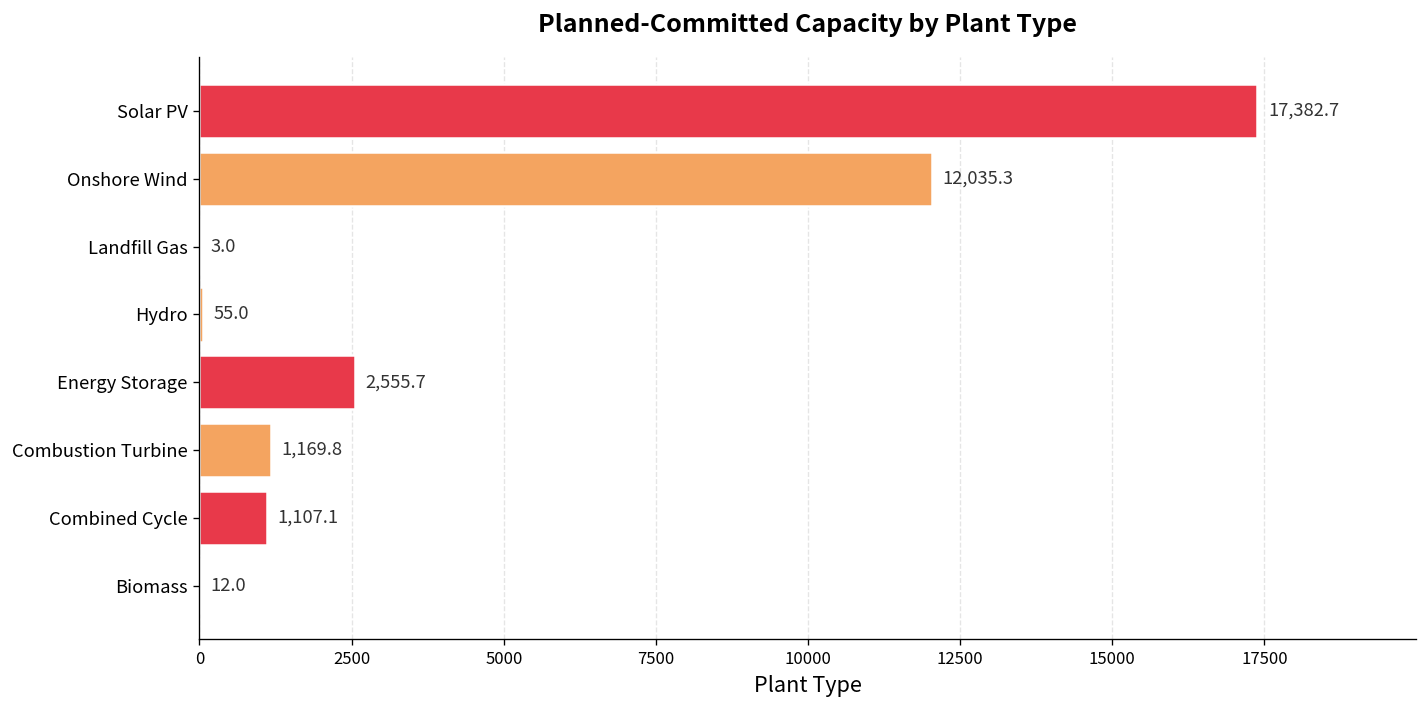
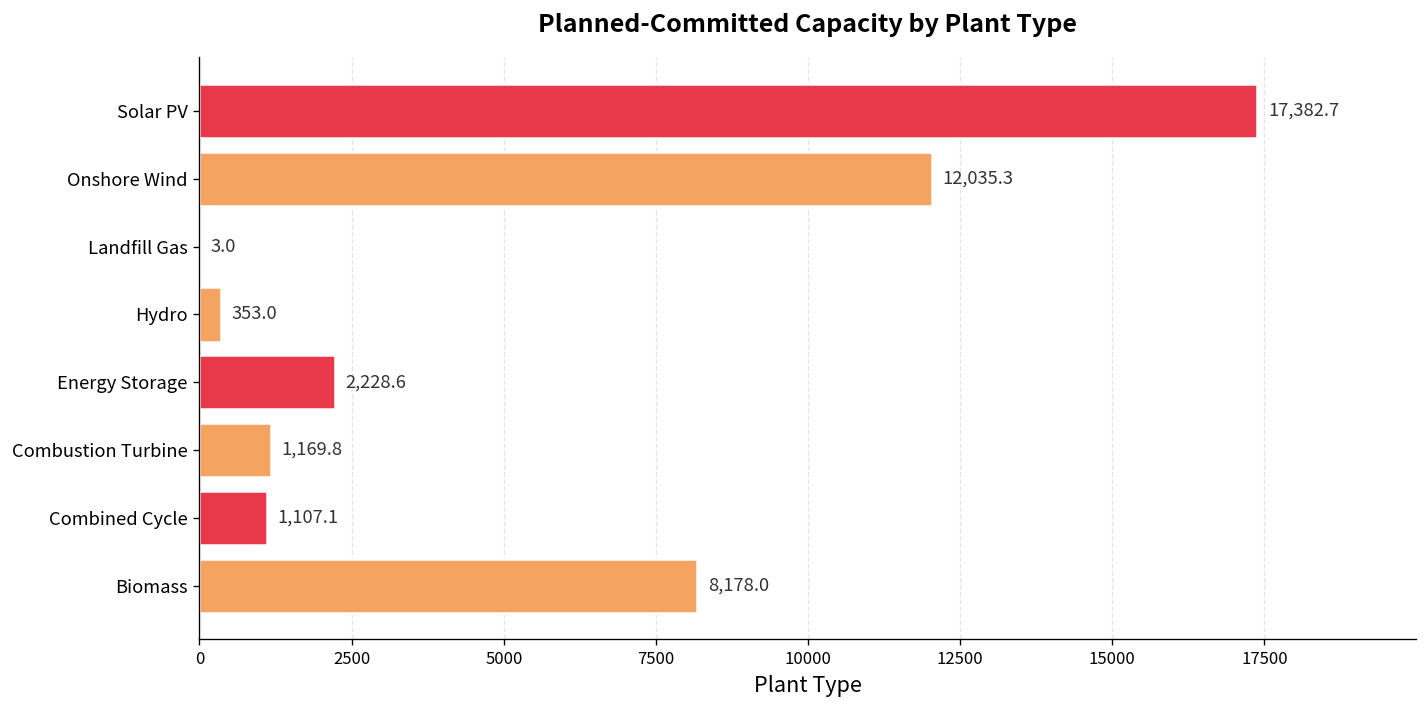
Hydro: 55.0 -> 353.0
Energy Storage: 2,555.7 -> 2,228.6
Biomass: 12.0 -> 8,178.0
